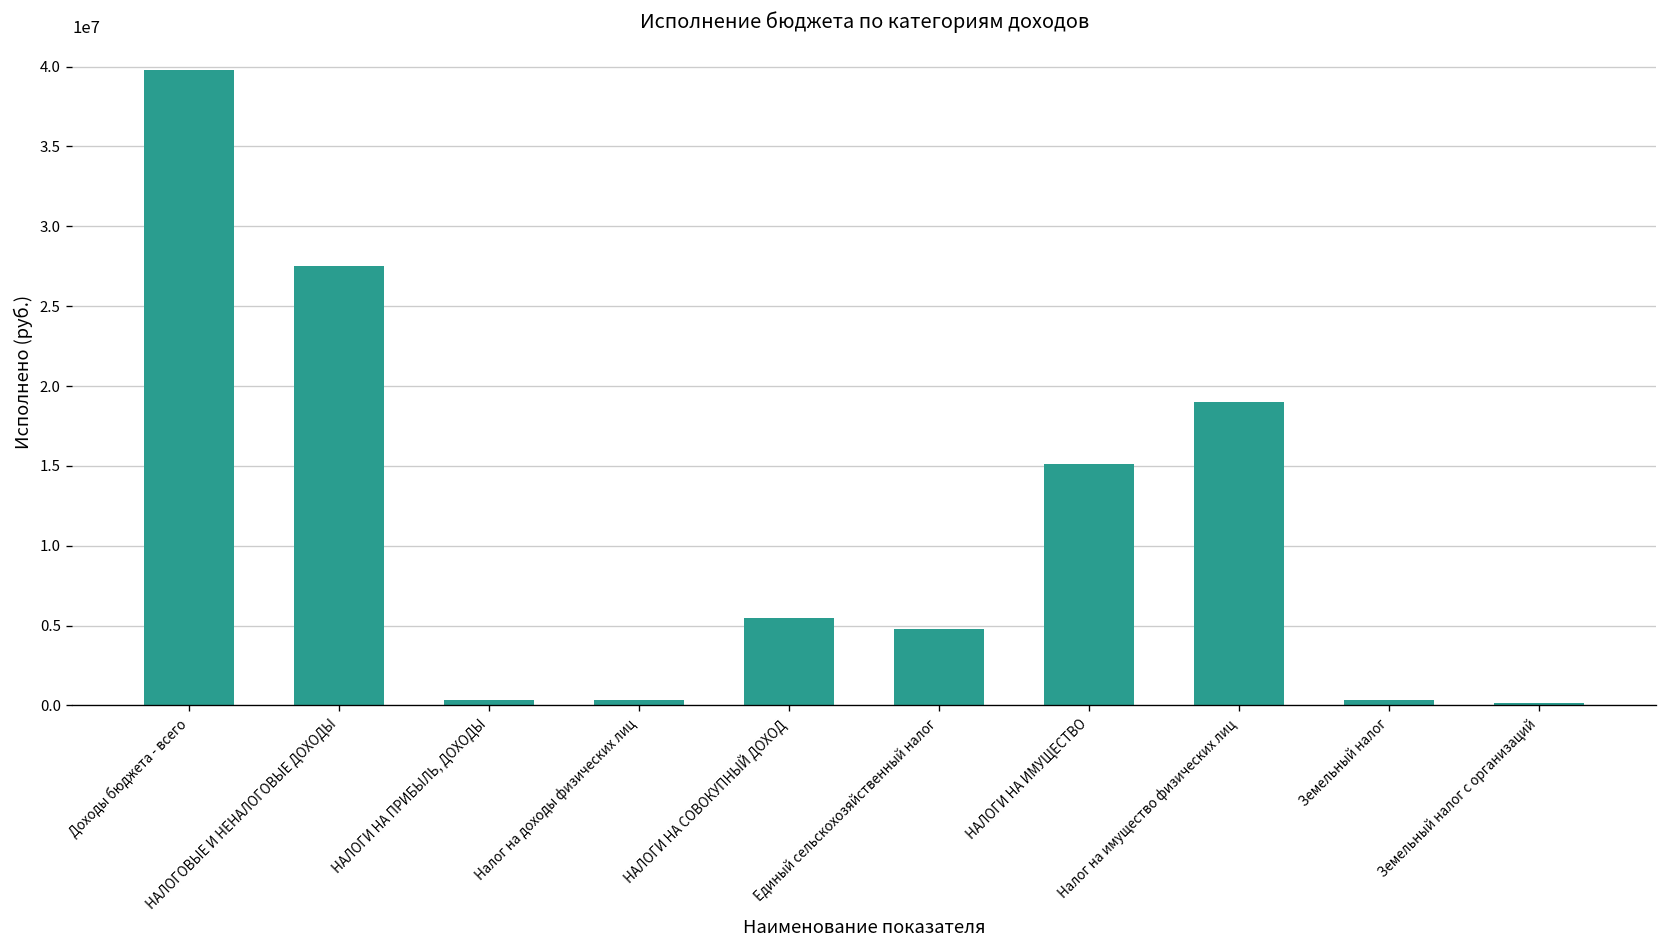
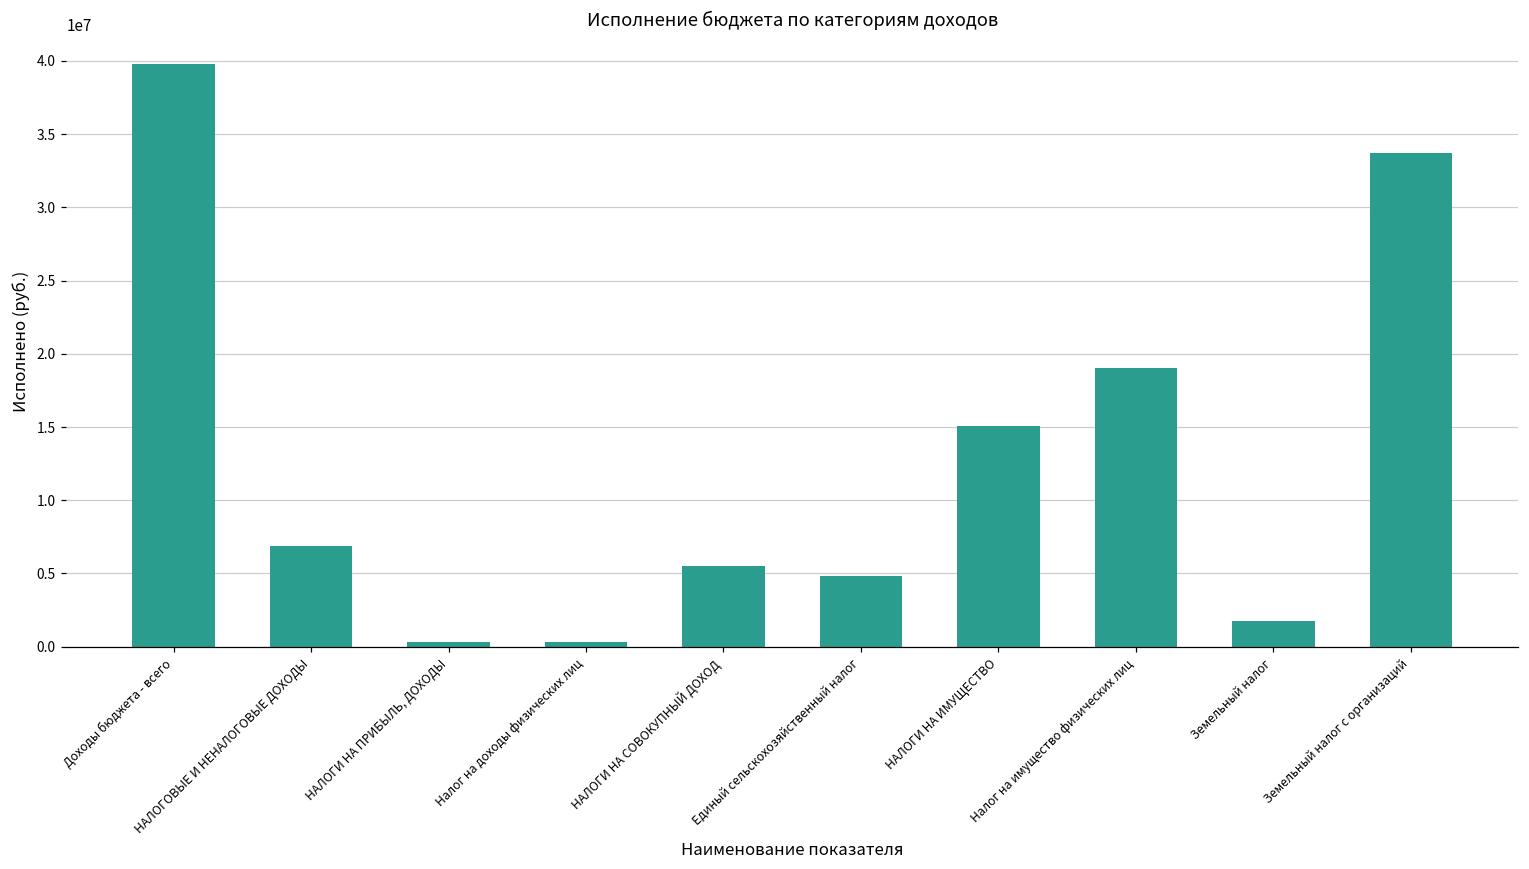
НАЛОГОВЫЕ И НЕНАЛОГОВЫЕ ДОХОДЫ: 27500000 -> 6800000
Земельный налог: 400000 -> 1800000
Земельный налог с организаций: 200000 -> 33700000
